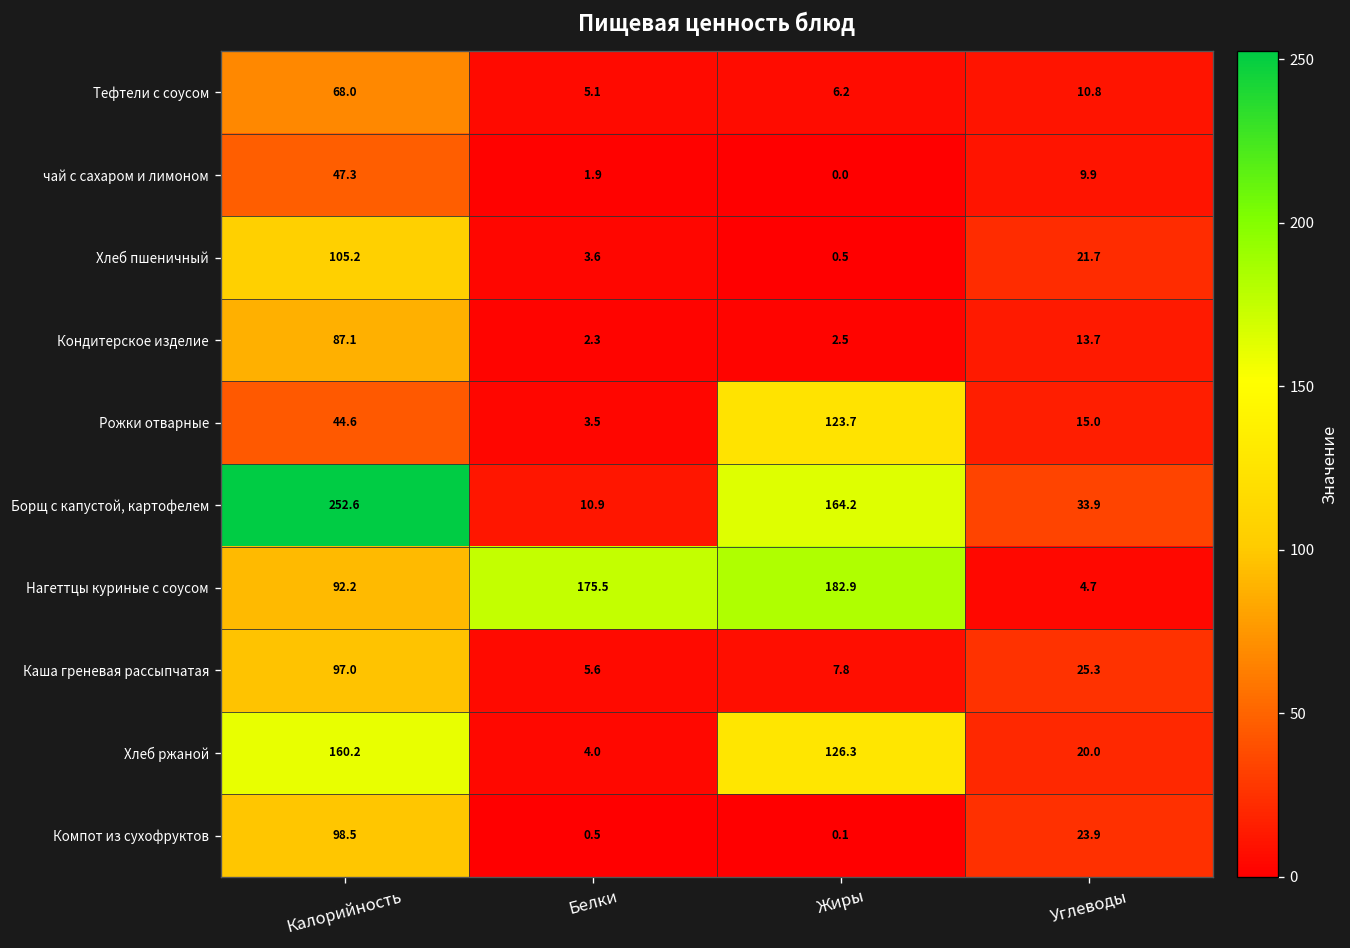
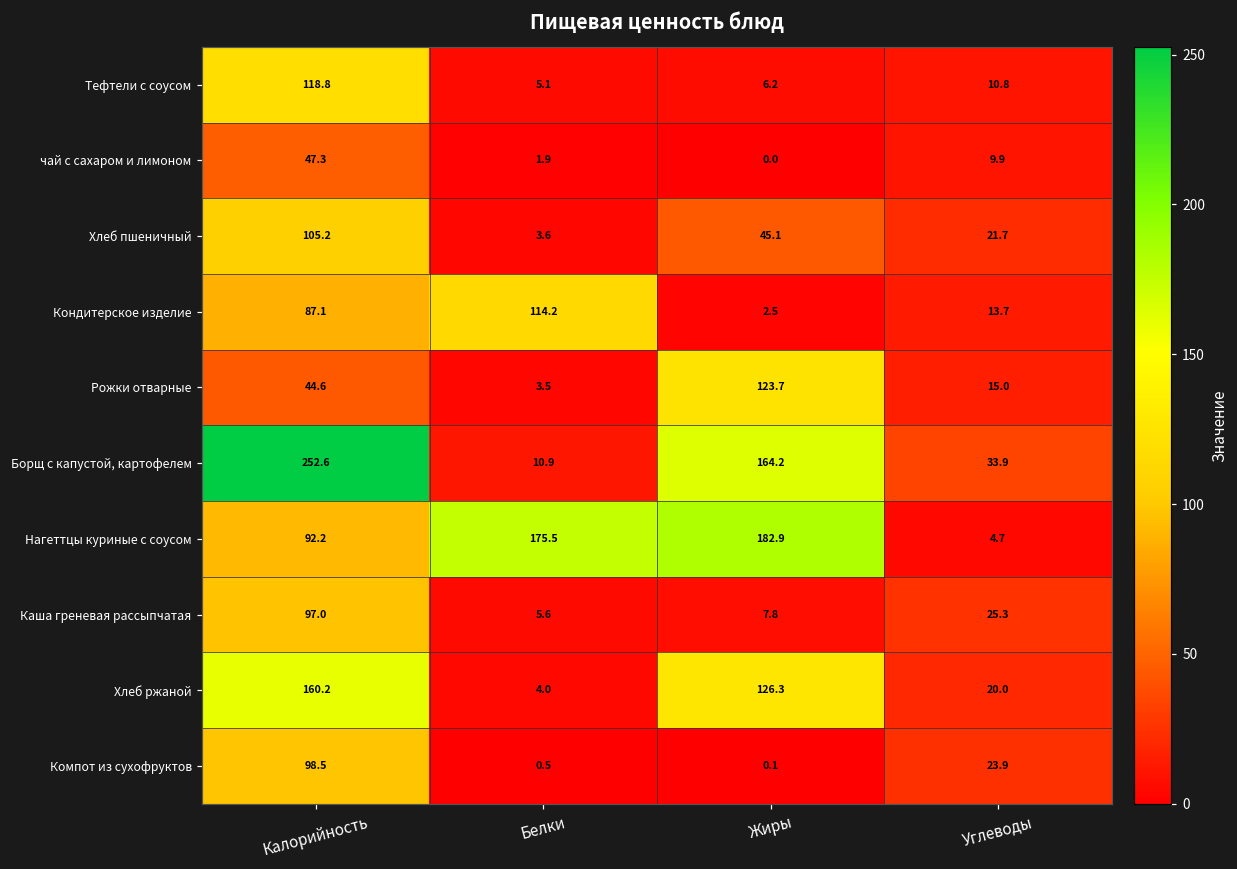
Тефтели с соусом, Калорийность: 68.0 -> 118.8
Хлеб пшеничный, Жиры: 0.5 -> 45.1
Кондитерское изделие, Белки: 2.3 -> 114.2
